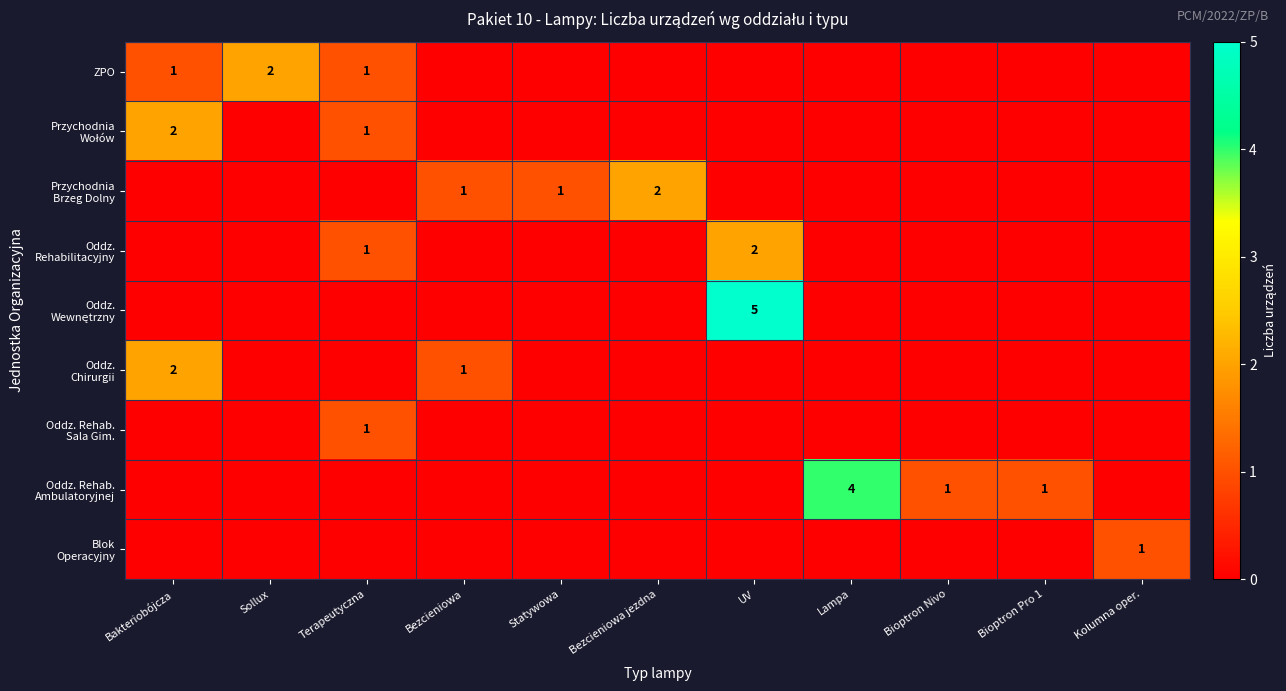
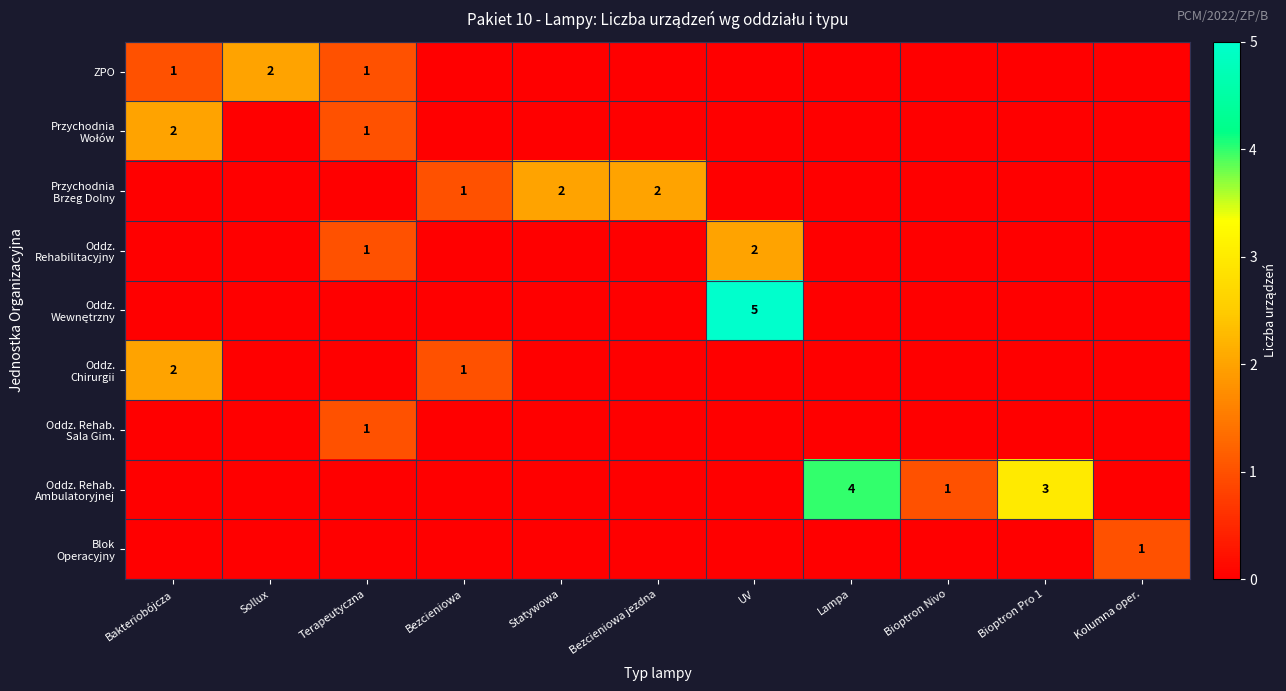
Przychodnia Brzeg Dolny, Statywowa: 1 -> 2
Oddz. Rehab. Ambulatoryjnej, Bioptron Pro 1: 1 -> 3
